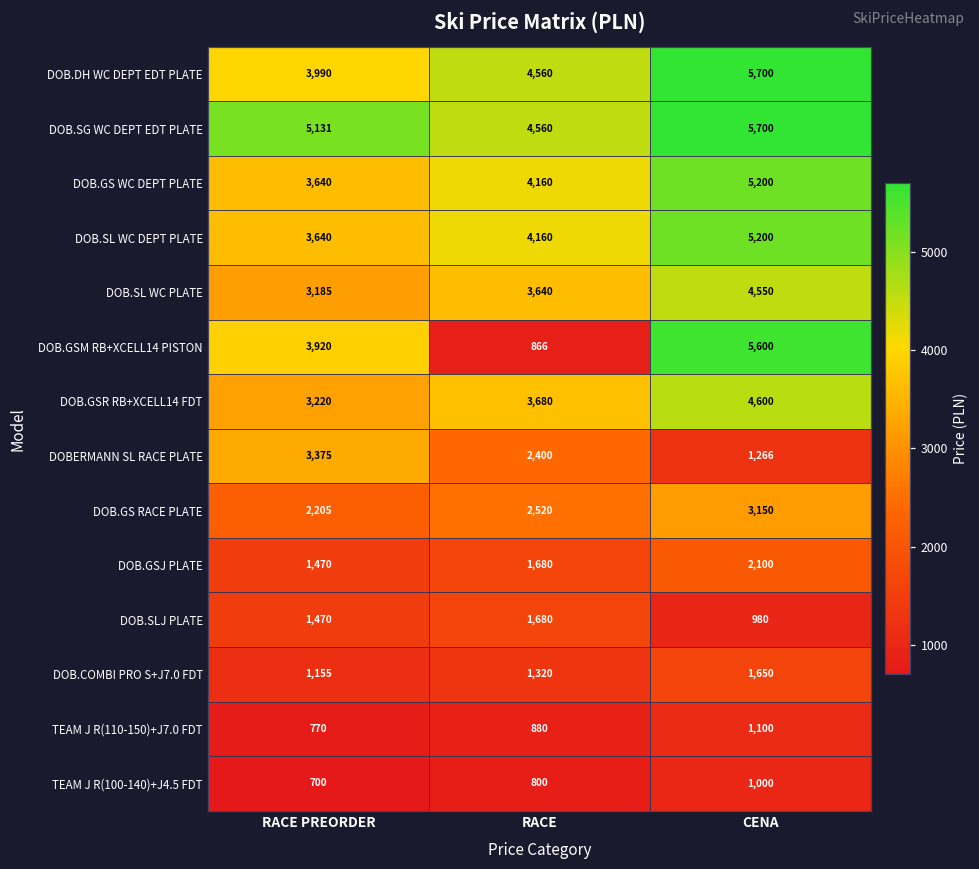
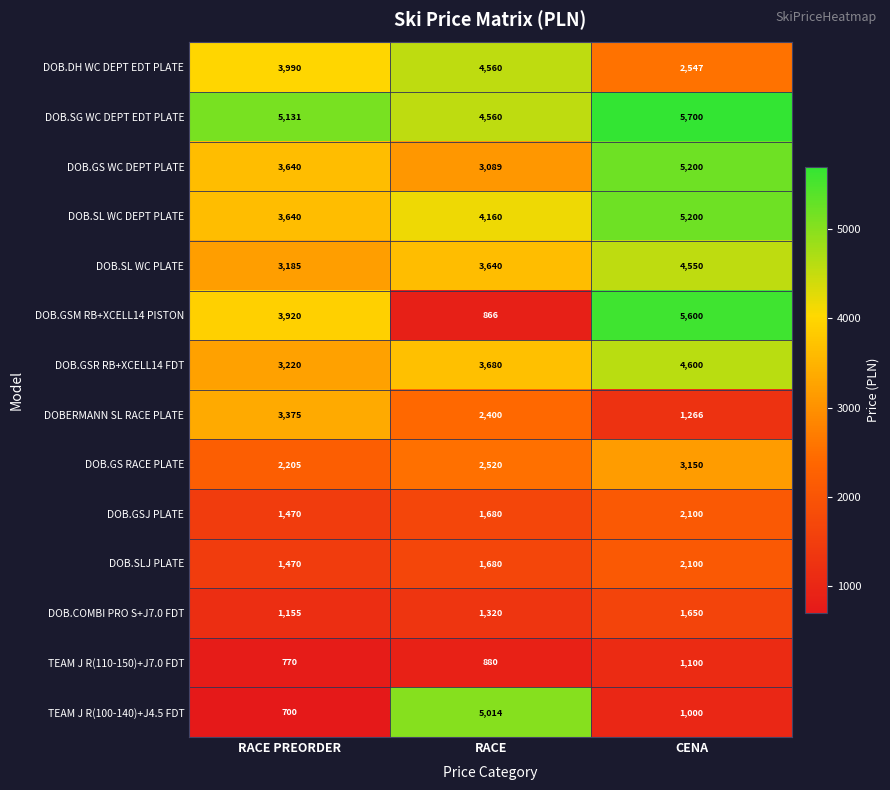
DOB.DH WC DEPT EDT PLATE, CENA: 5,700 -> 2,547
DOB.GS WC DEPT PLATE, RACE: 4,160 -> 3,089
DOB.SLJ PLATE, CENA: 980 -> 2,100
TEAM J R(100-140)+J4.5 FDT, RACE: 800 -> 5,014
